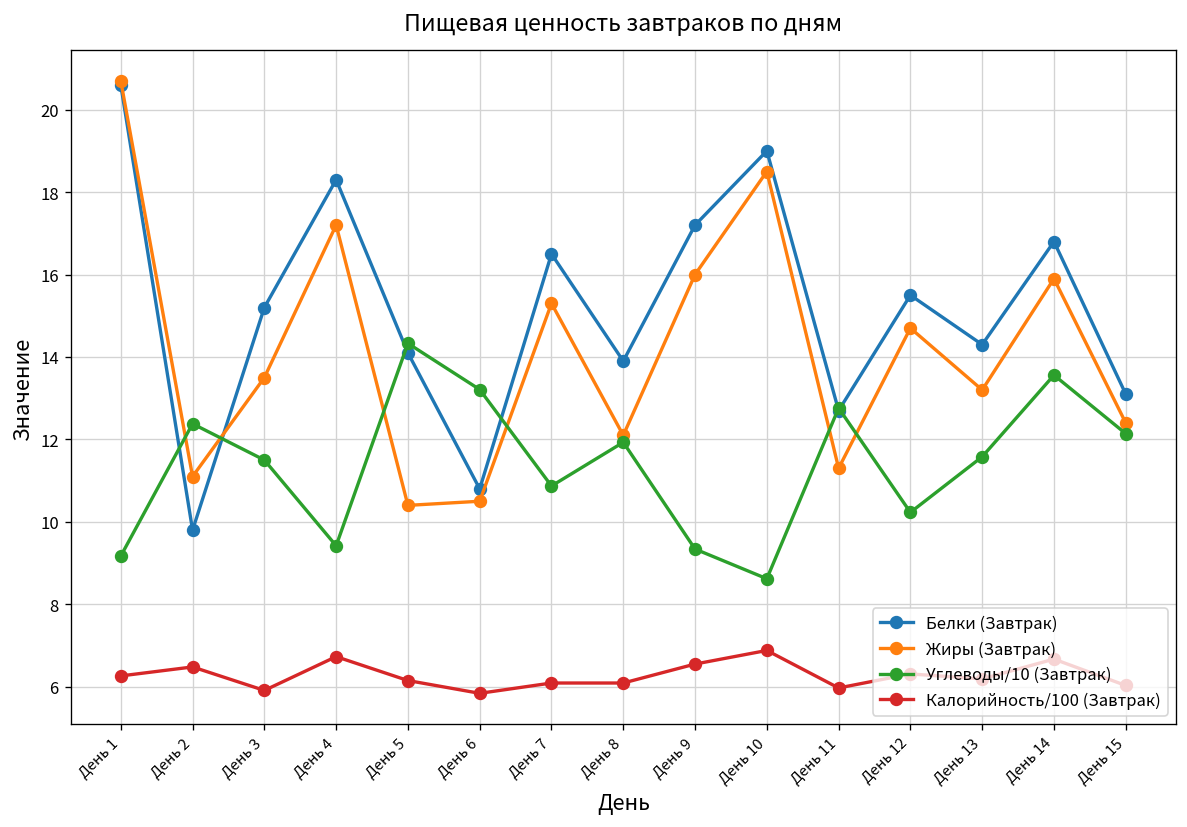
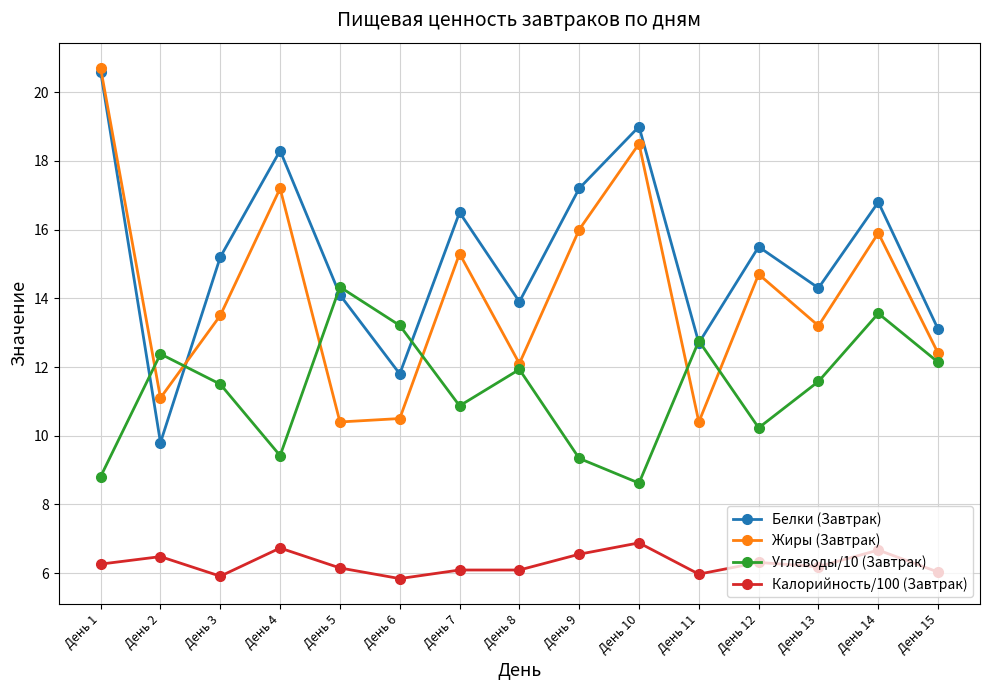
Углеводы/10 (Завтрак), День 1: 9.2 -> 8.8
Белки (Завтрак), День 6: 10.8 -> 11.8
Жиры (Завтрак), День 11: 11.3 -> 10.4
